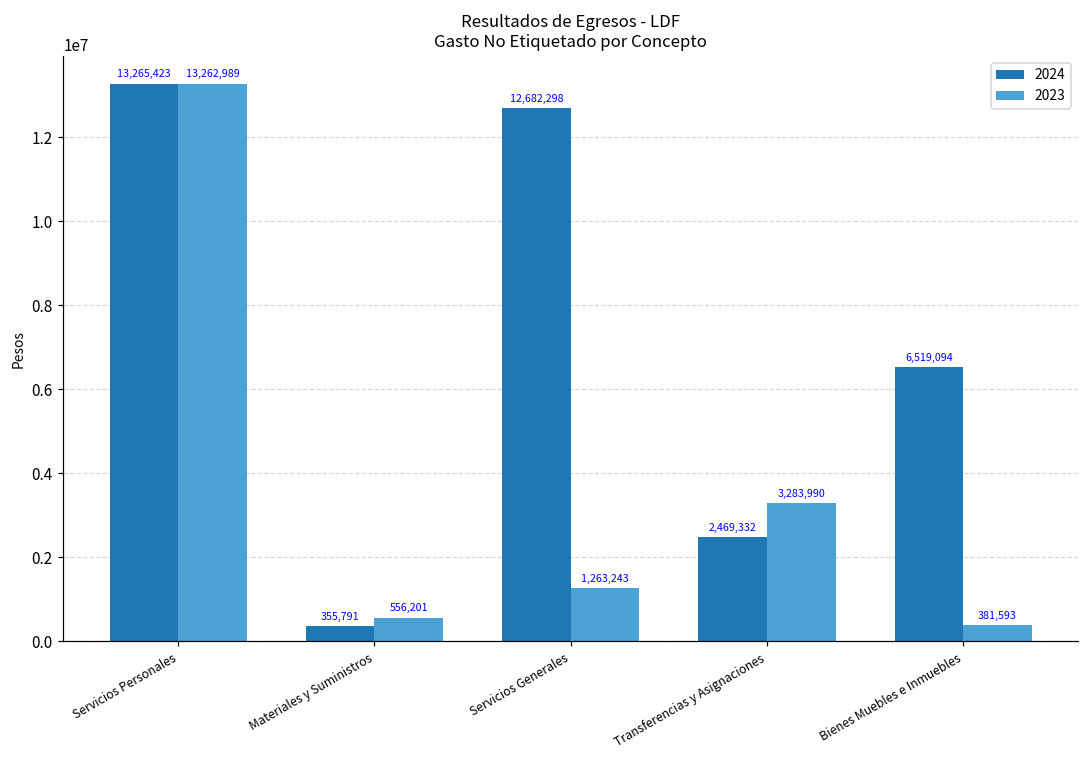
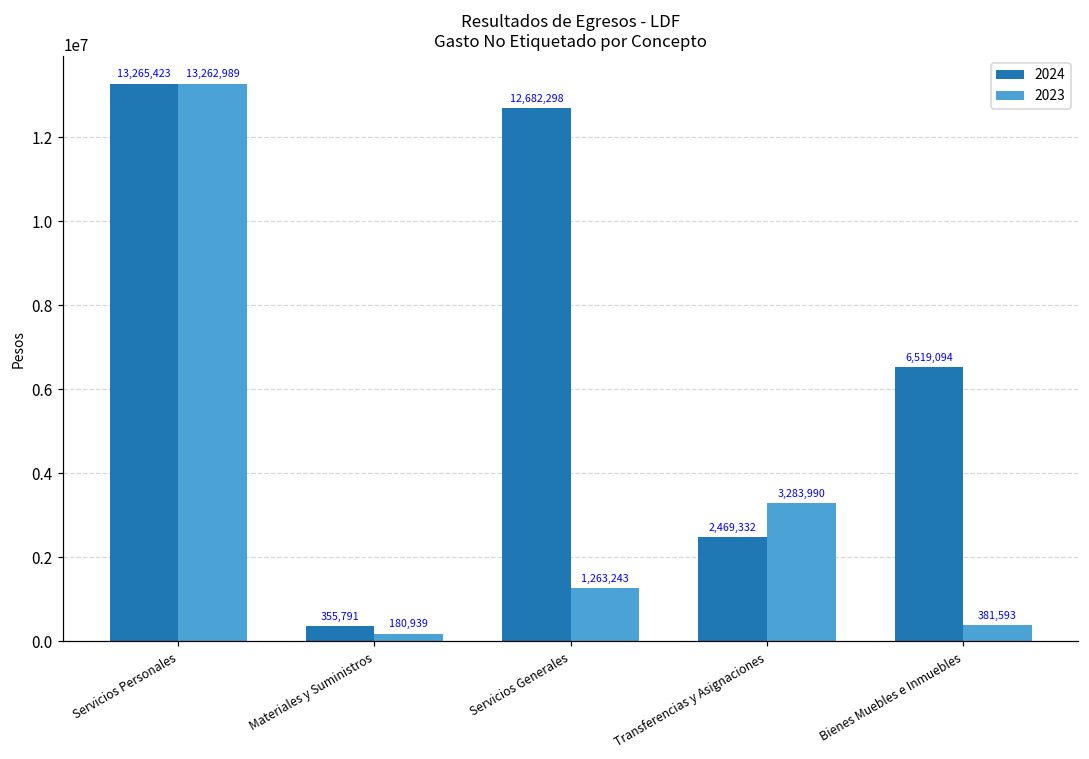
2023, Materiales y Suministros: 556,201 -> 180,939
